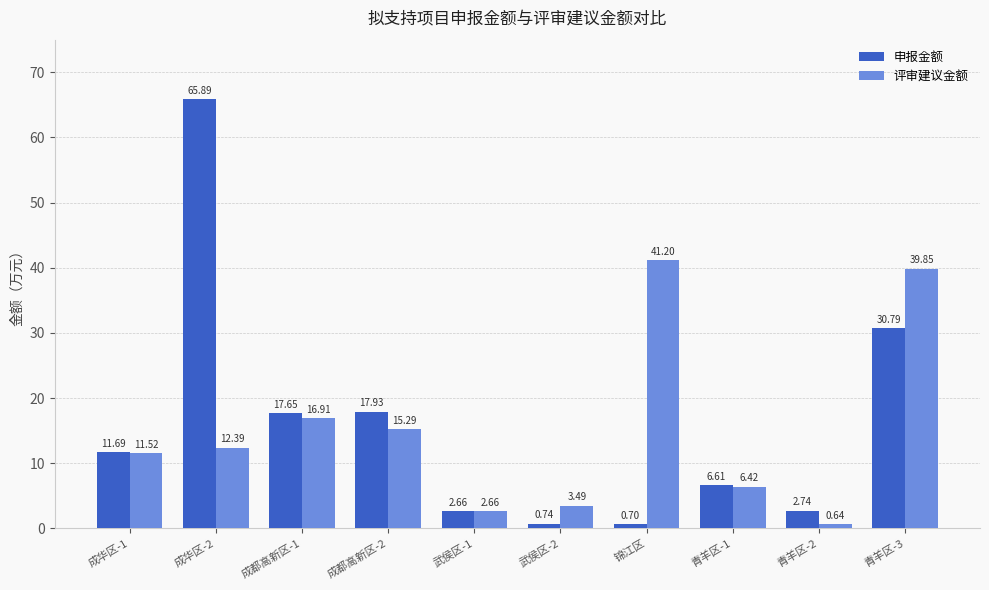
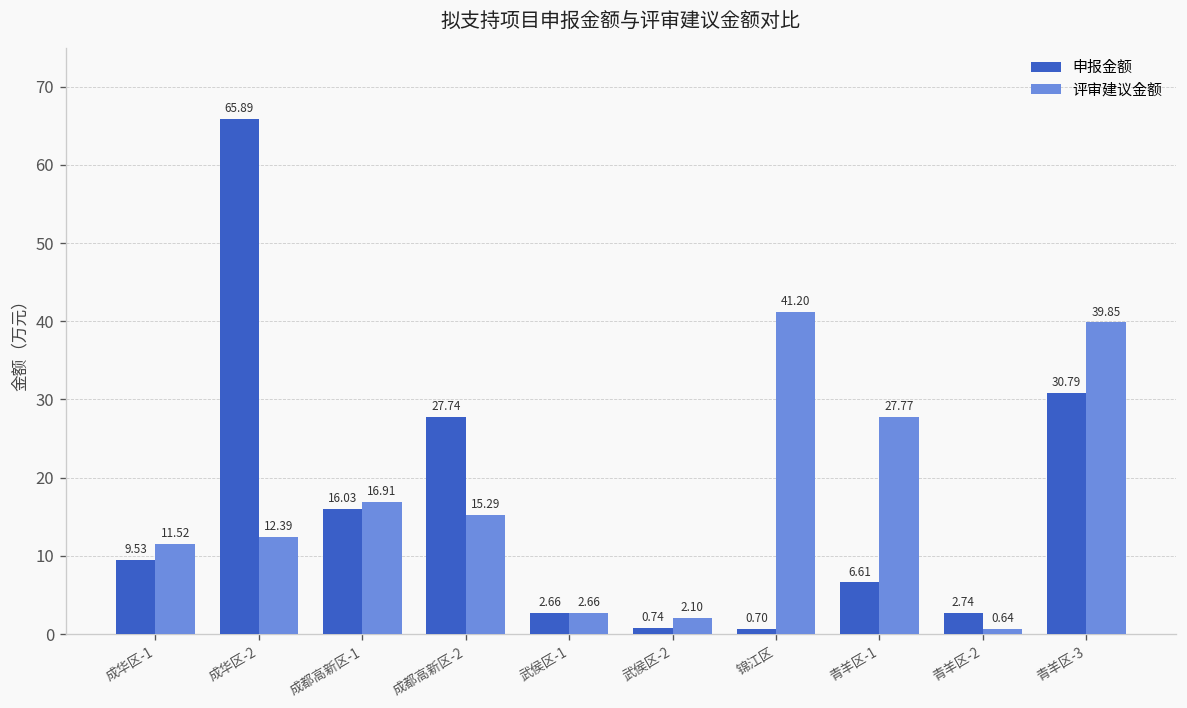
申报金额, 成华区-1: 11.69 -> 9.53
申报金额, 成都高新区-1: 17.65 -> 16.03
申报金额, 成都高新区-2: 17.93 -> 27.74
评审建议金额, 武侯区-2: 3.49 -> 2.10
评审建议金额, 青羊区-1: 6.42 -> 27.77
